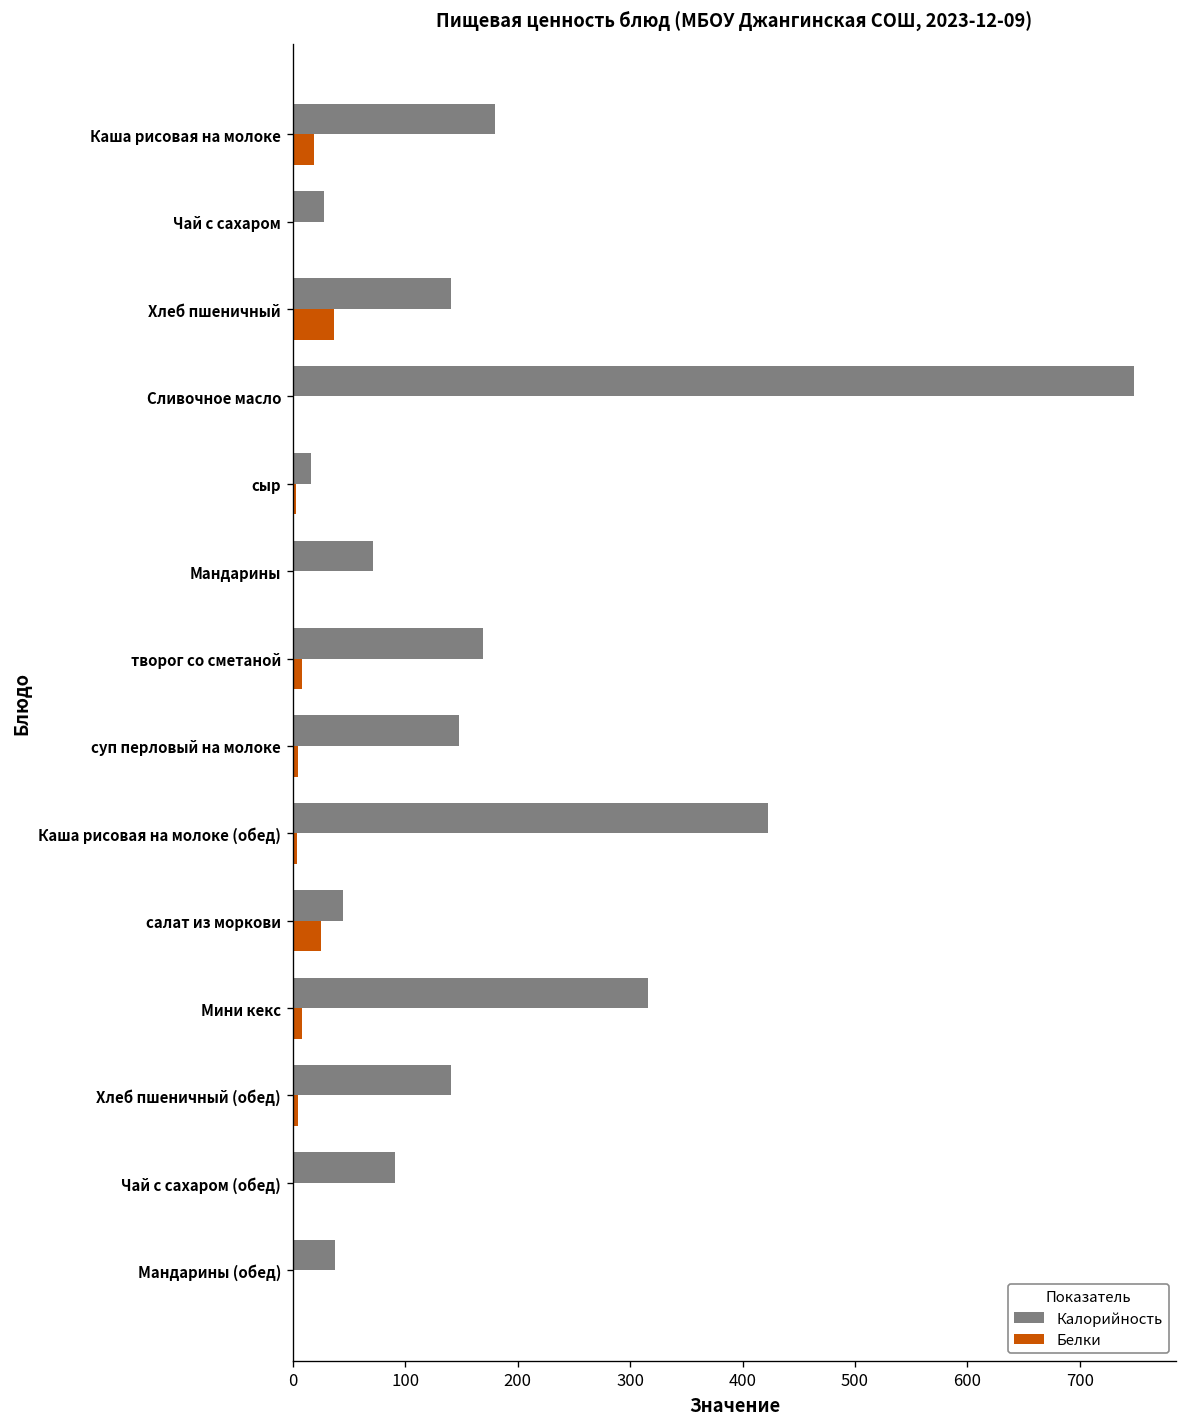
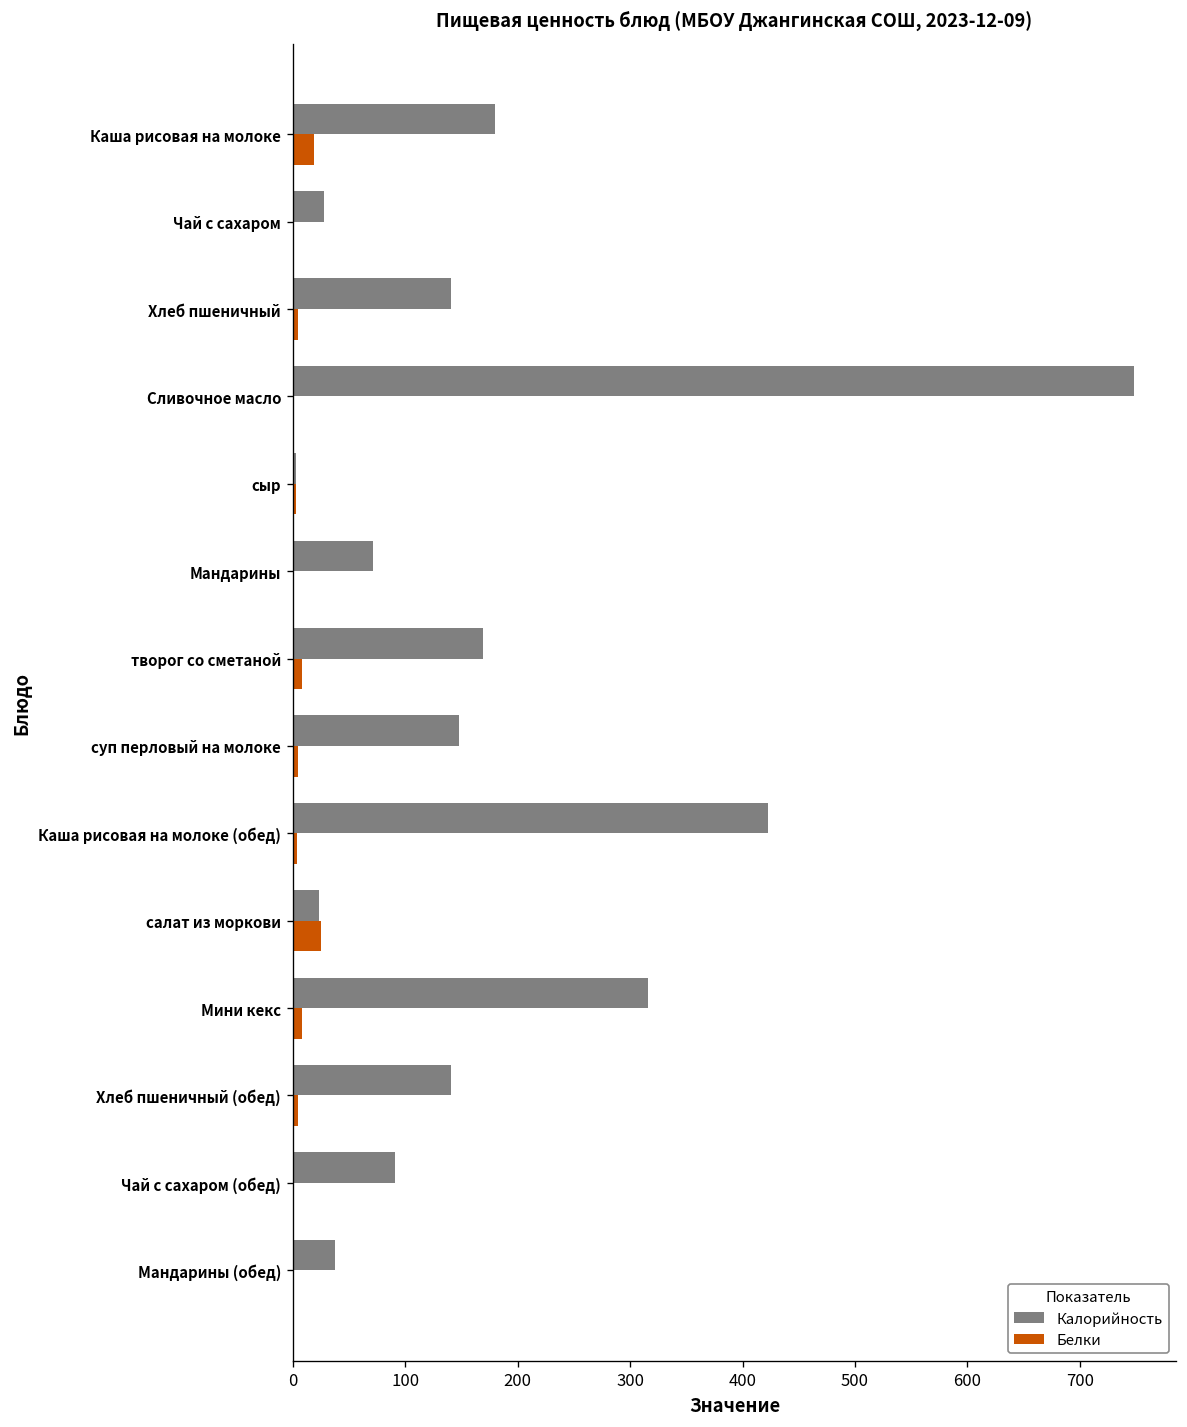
Белки, Хлеб пшеничный: 40 -> 10
Калорийность, сыр: 20 -> 0
Калорийность, салат из моркови: 50 -> 20
